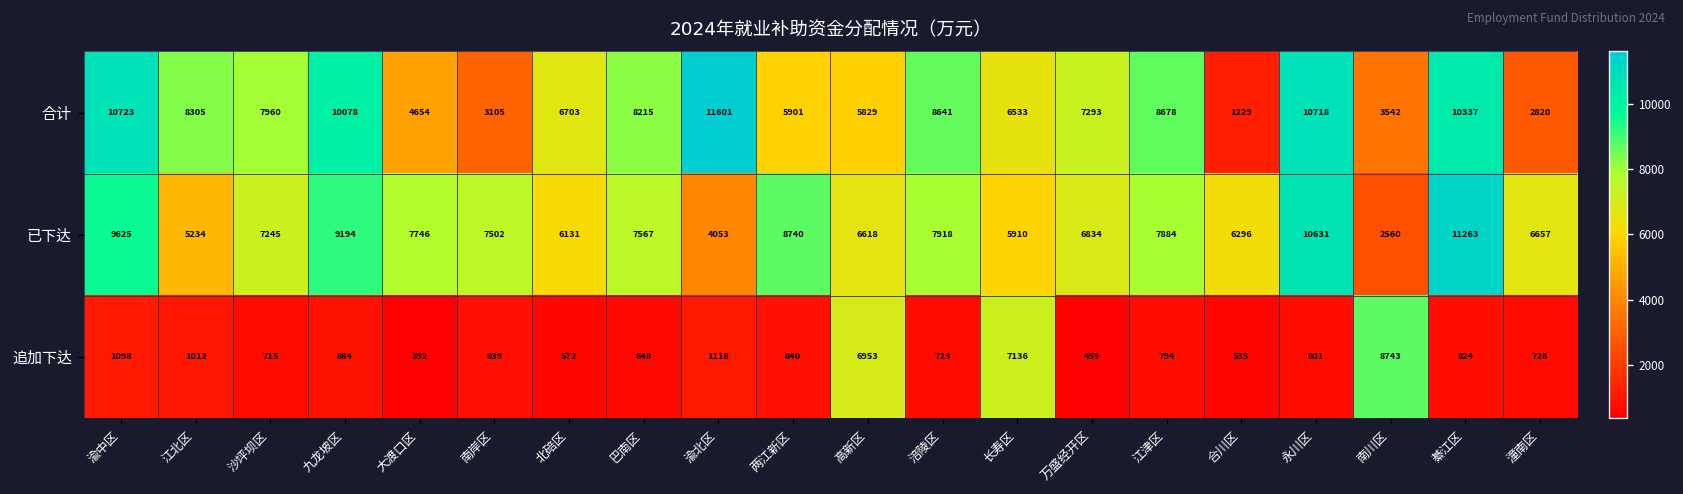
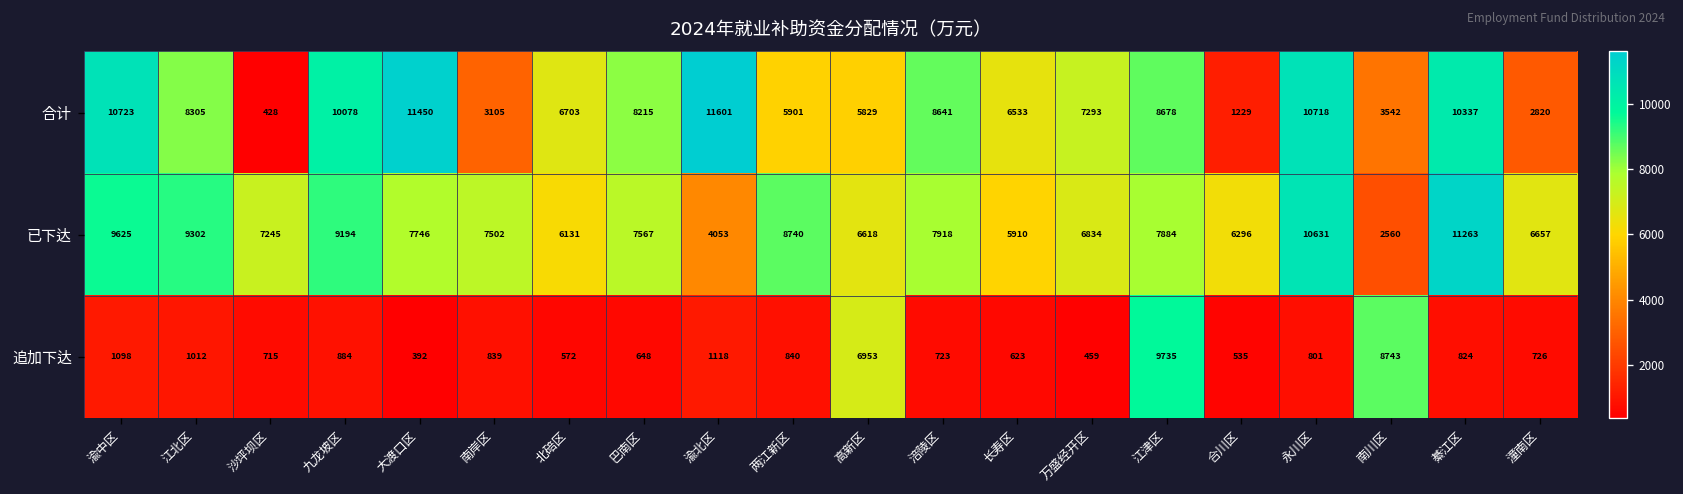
合计, 沙坪坝区: 7960 -> 428
合计, 大渡口区: 4654 -> 11450
已下达, 江北区: 5234 -> 9302
追加下达, 长寿区: 7136 -> 623
追加下达, 江津区: 794 -> 9735
